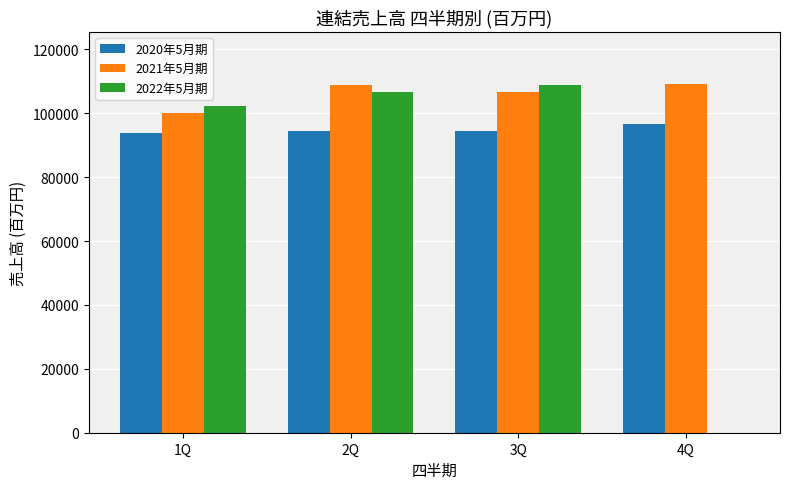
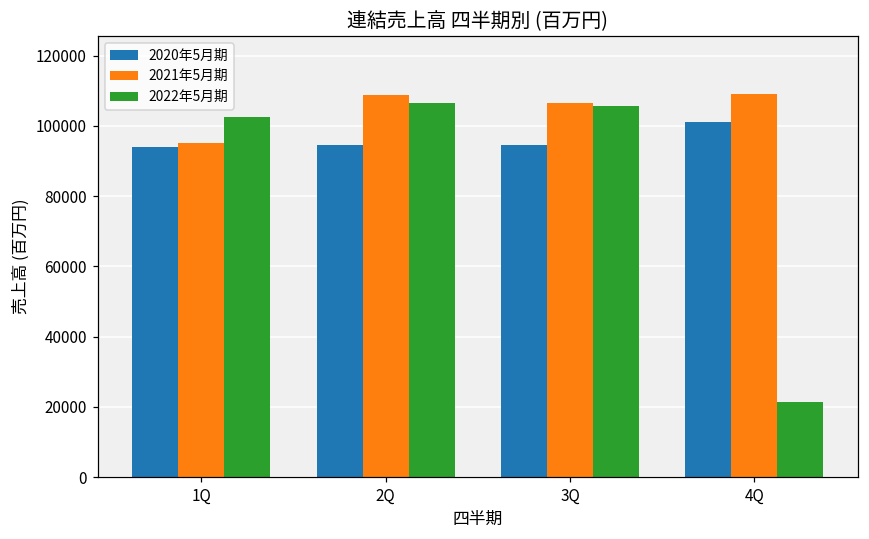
2021年5月期, 1Q: 100000 -> 95000
2022年5月期, 3Q: 109000 -> 106000
2020年5月期, 4Q: 97000 -> 101000
2022年5月期, 4Q: 0 -> 21000
